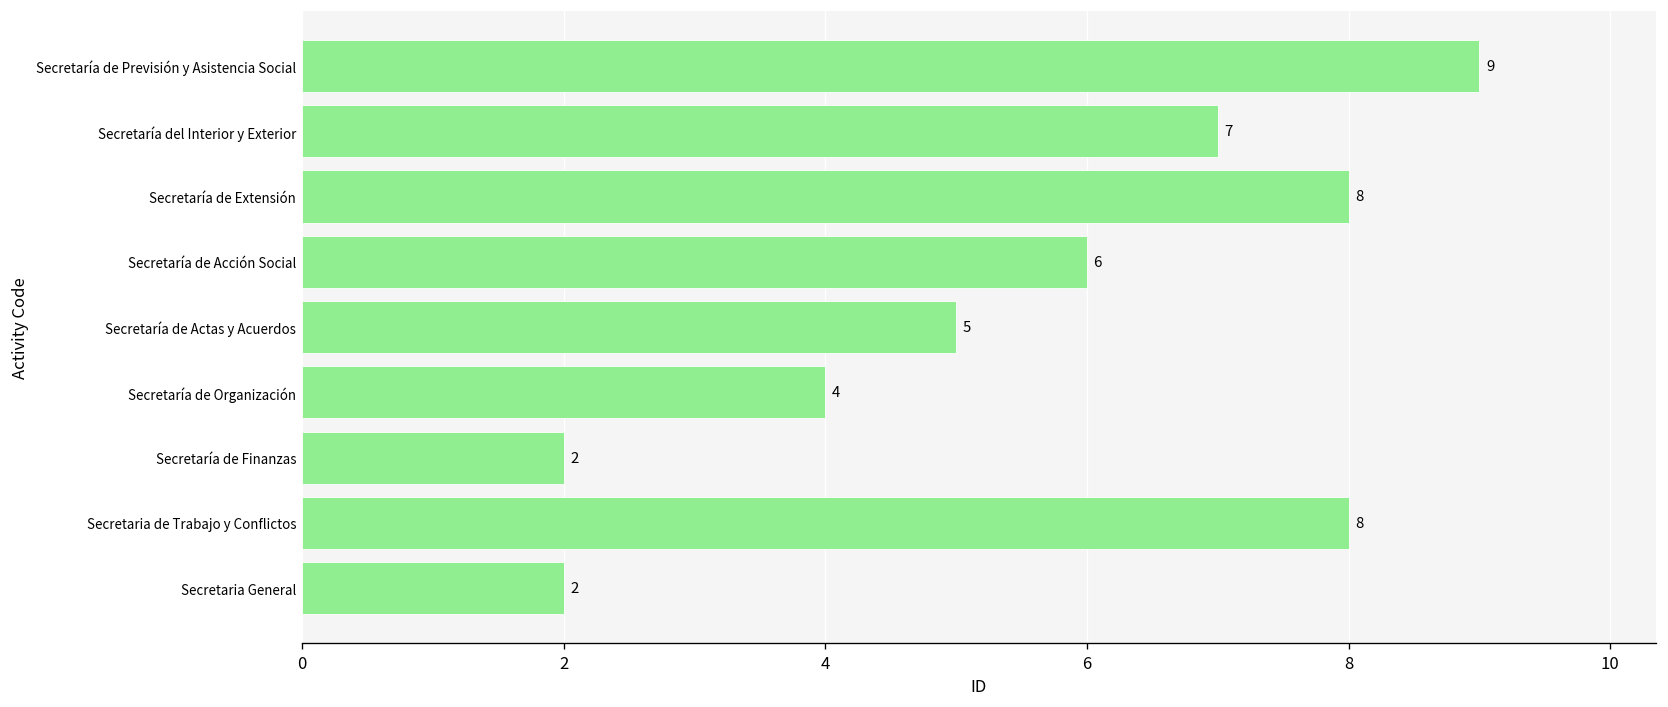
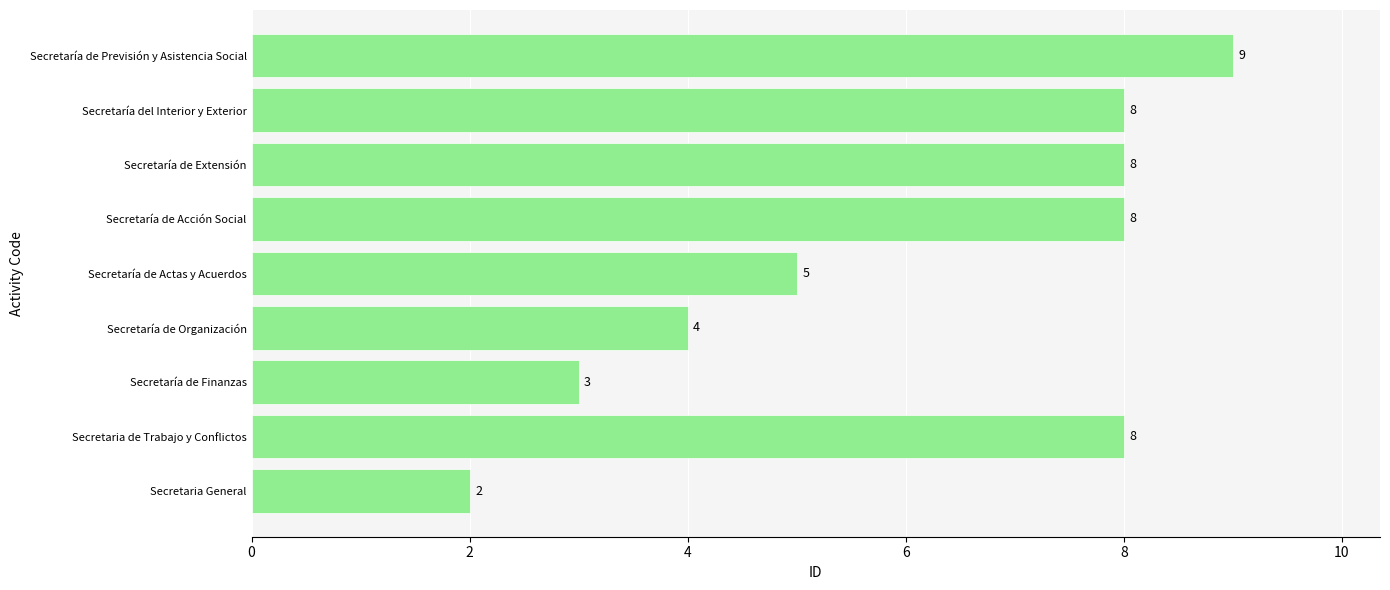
Secretaría del Interior y Exterior: 7 -> 8
Secretaría de Acción Social: 6 -> 8
Secretaría de Finanzas: 2 -> 3
